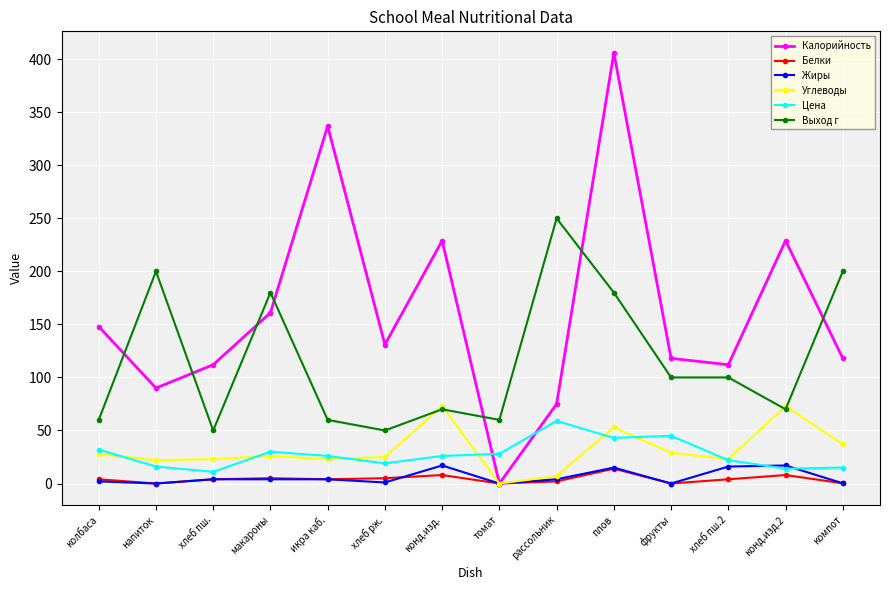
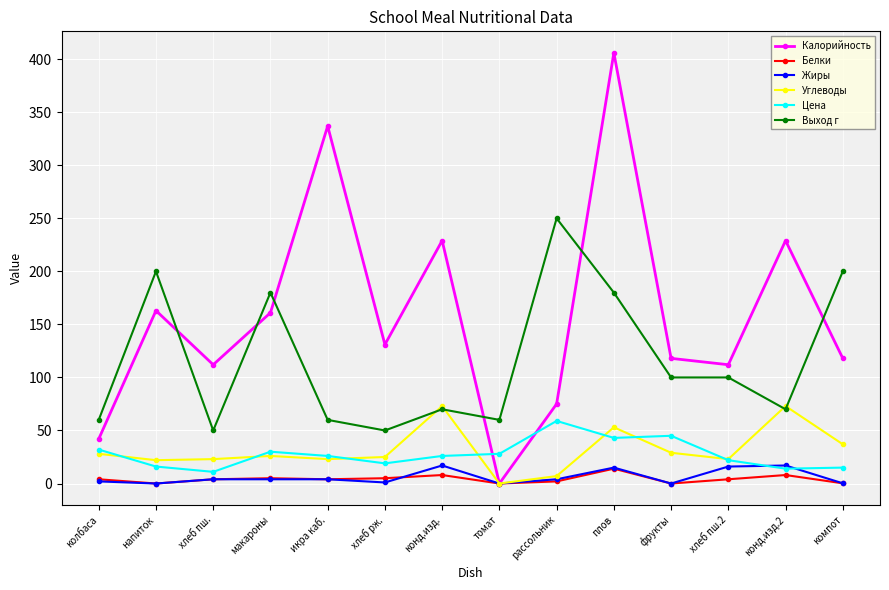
Калорийность, колбаса: 148 -> 42
Калорийность, напиток: 90 -> 163
